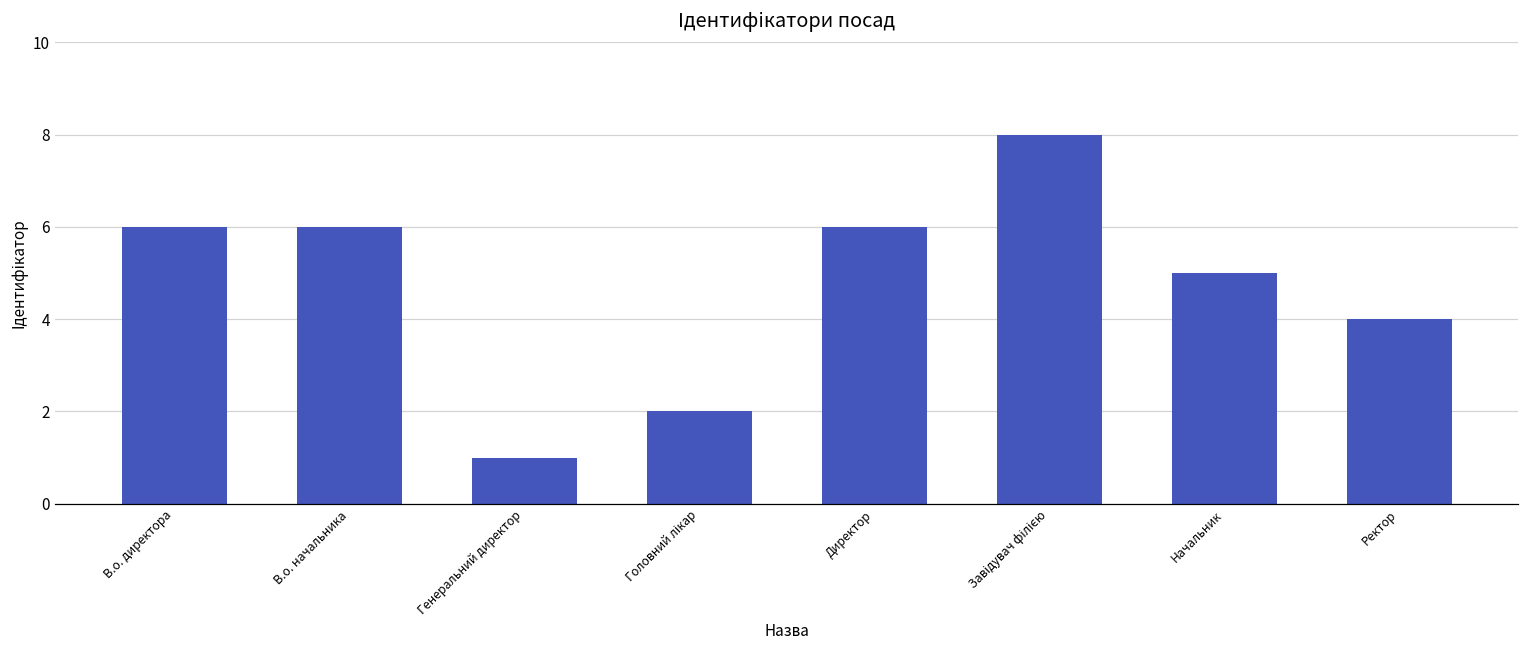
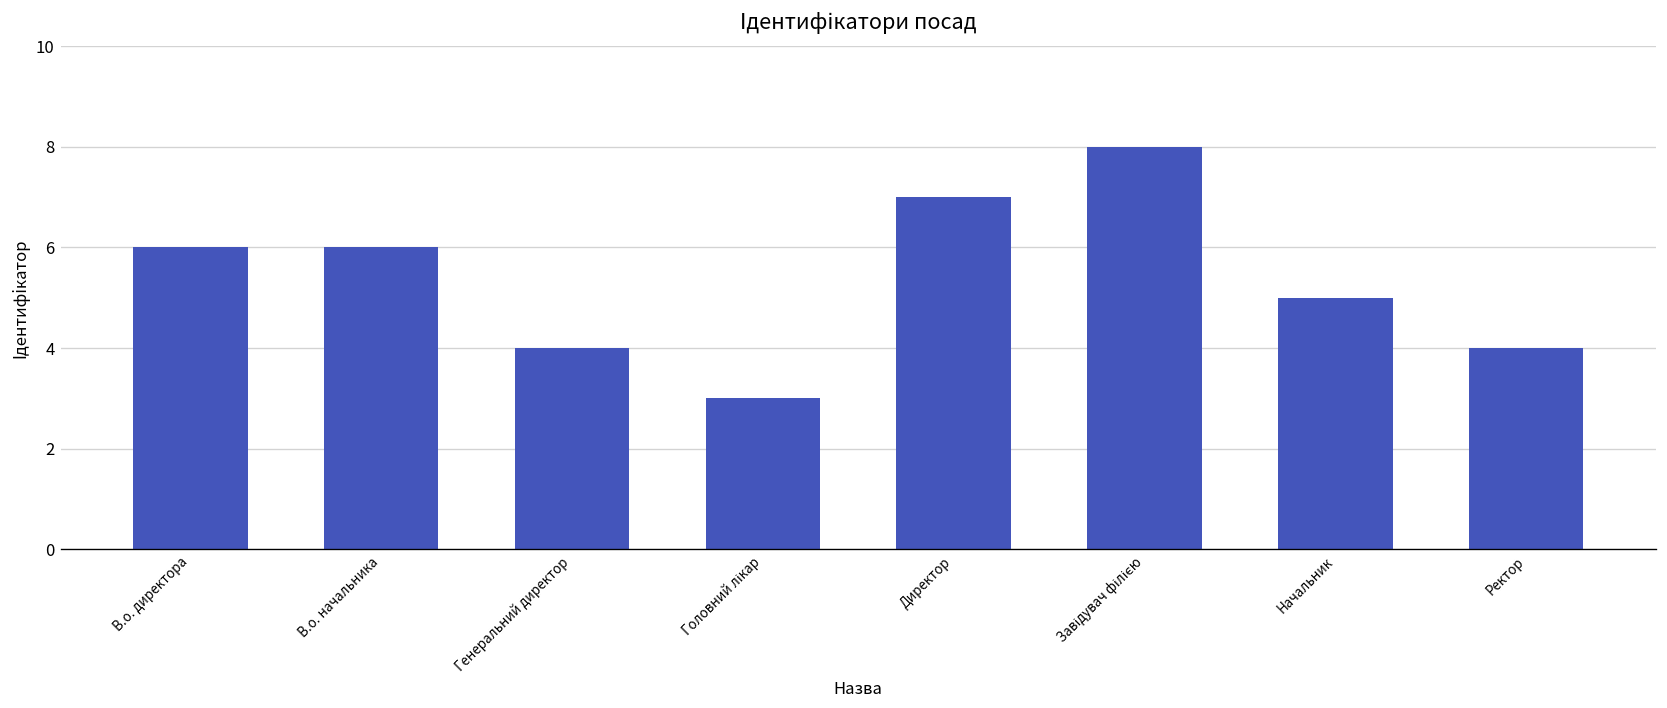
Генеральний директор: 1 -> 4
Головний лікар: 2 -> 3
Директор: 6 -> 7
